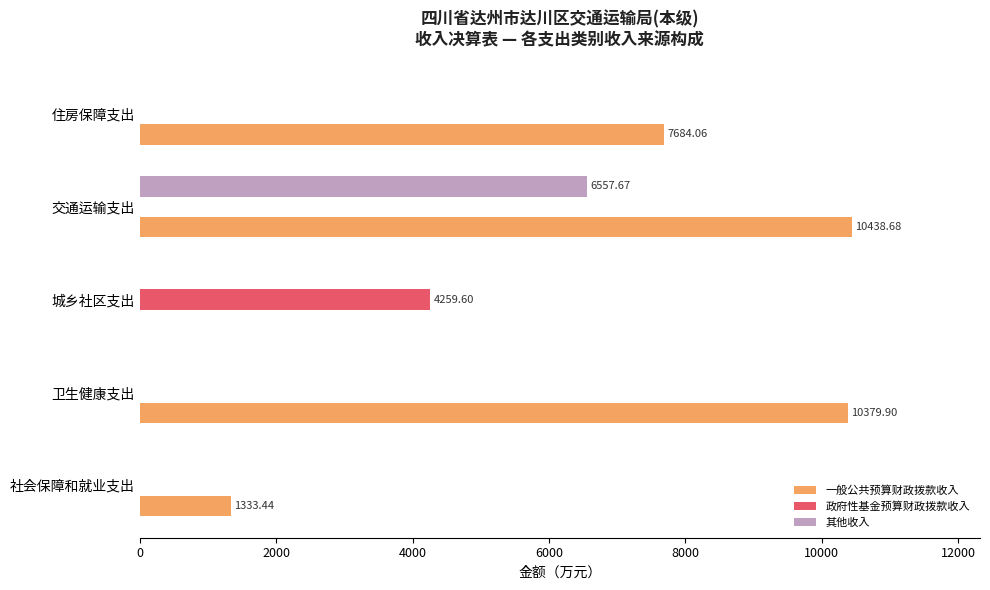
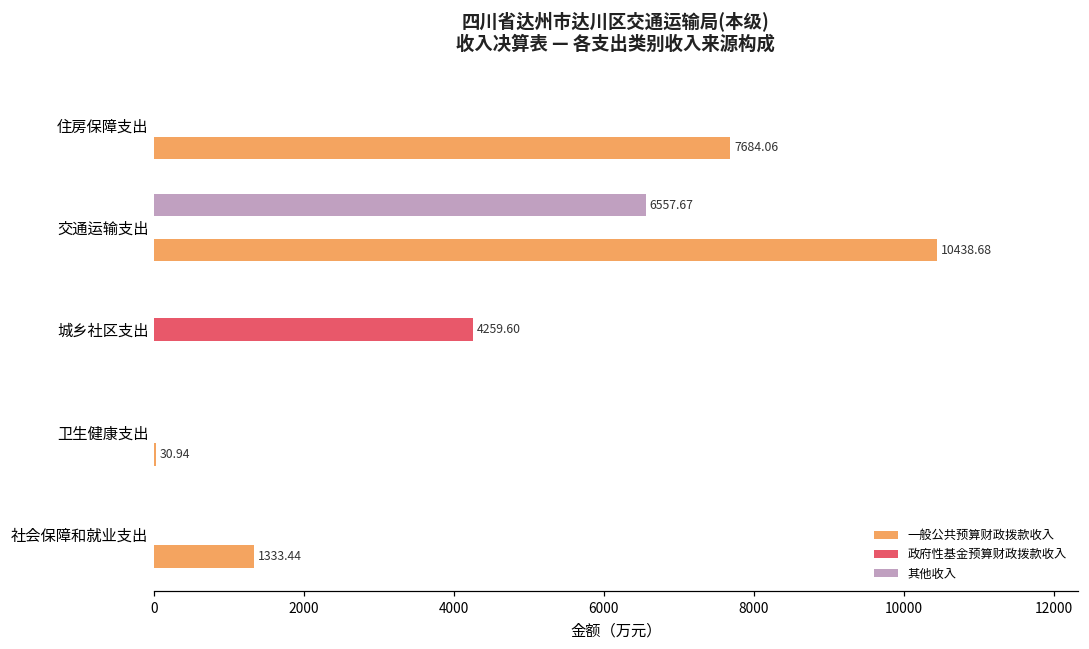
一般公共预算财政拨款收入, 卫生健康支出: 10379.90 -> 30.94
